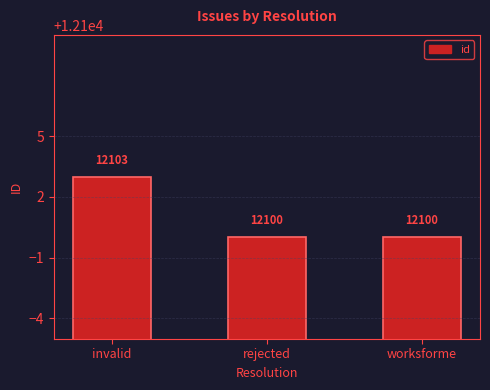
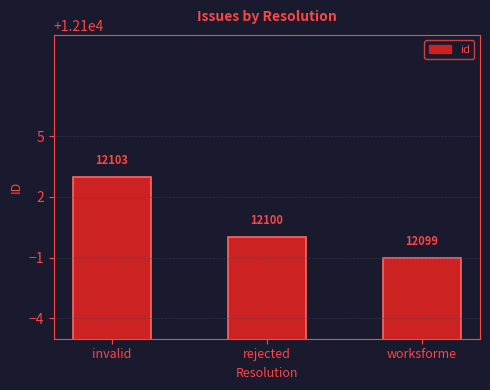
worksforme: 12100 -> 12099
